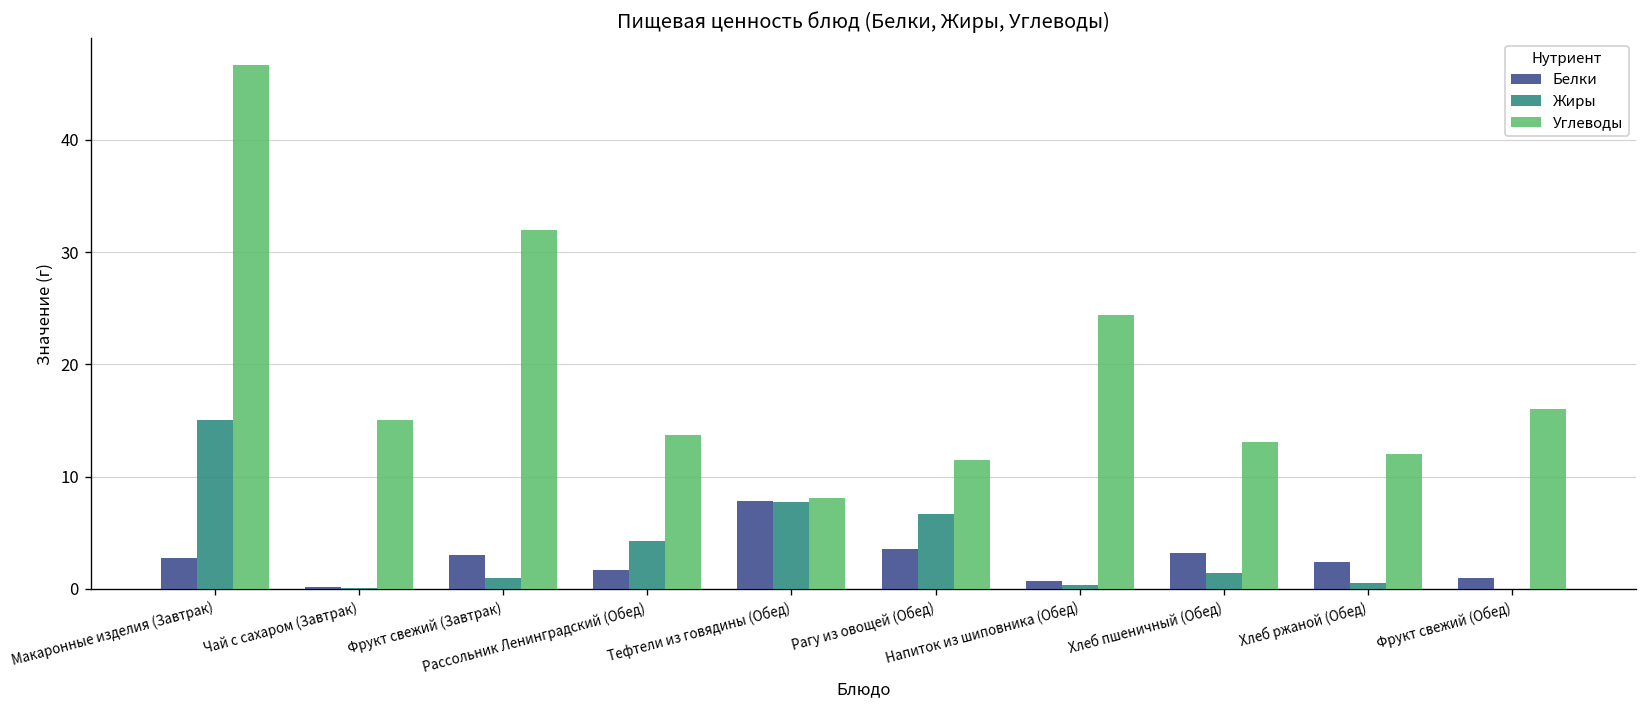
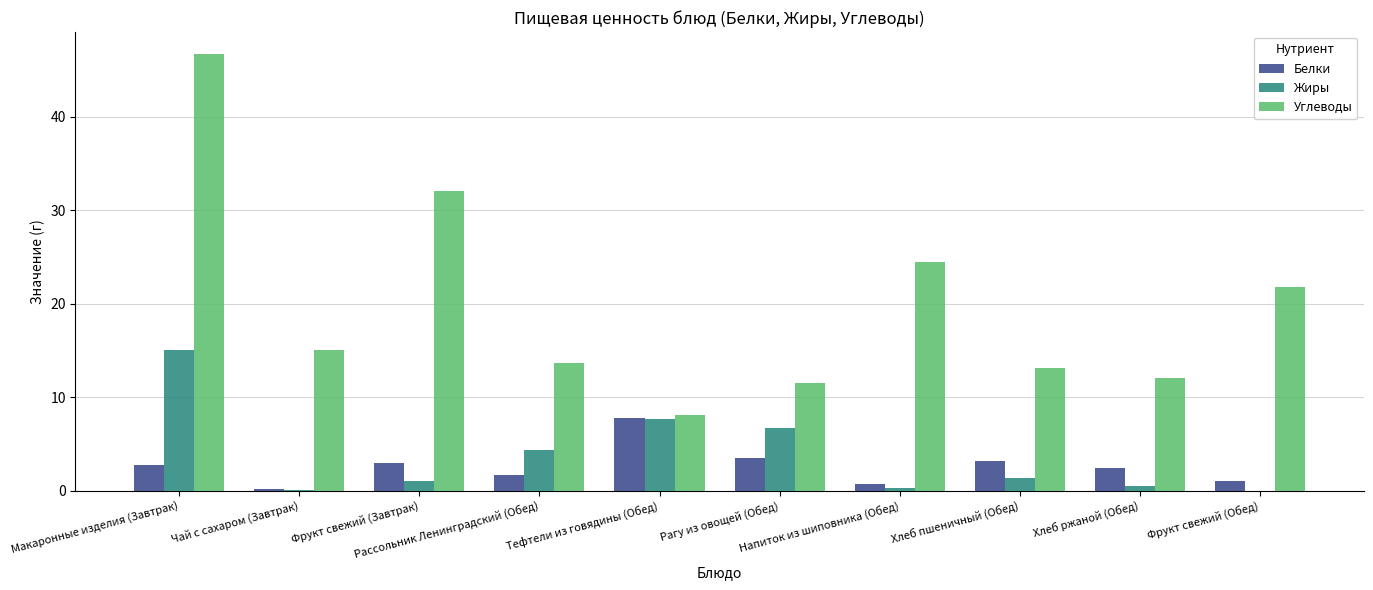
Углеводы, Фрукт свежий (Обед): 16 -> 22
